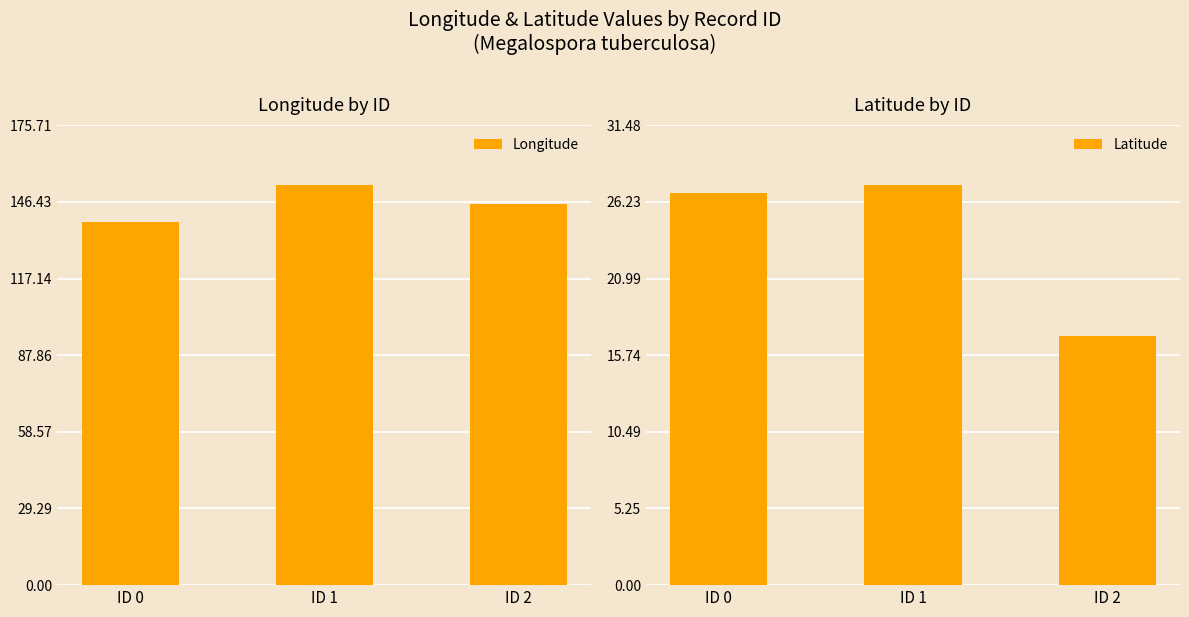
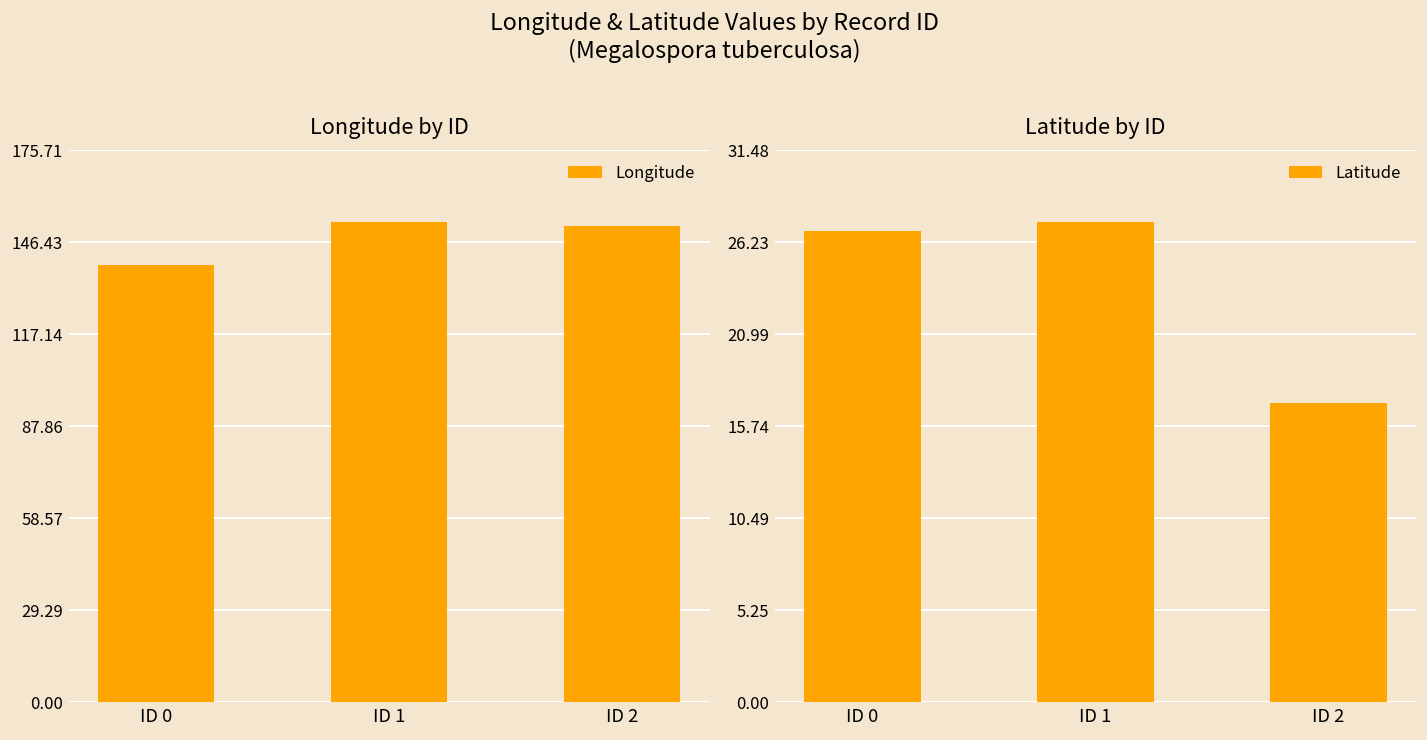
Longitude by ID, ID 2: 146 -> 151
